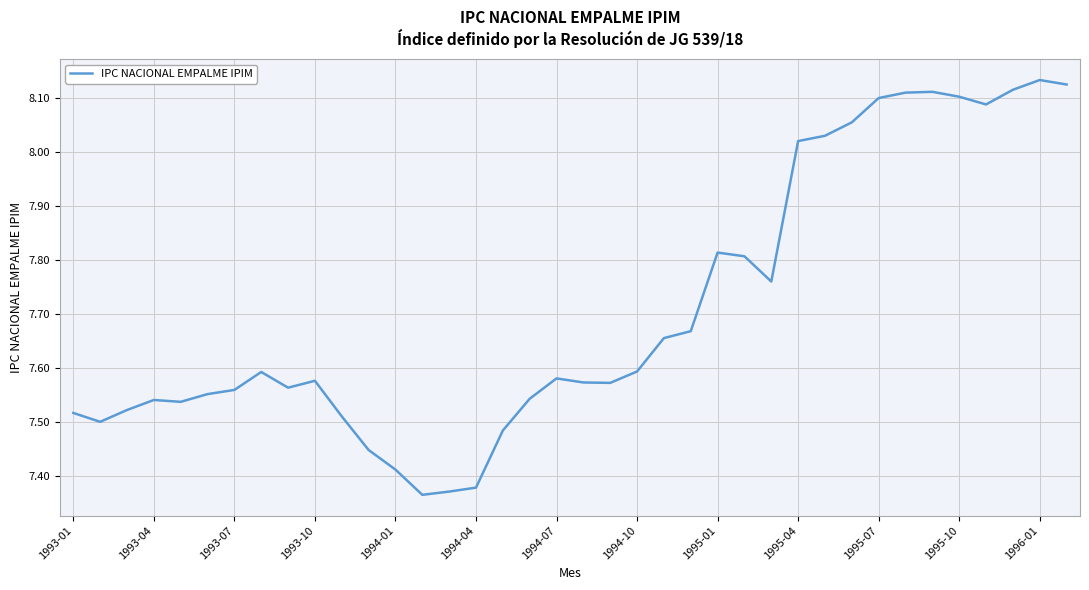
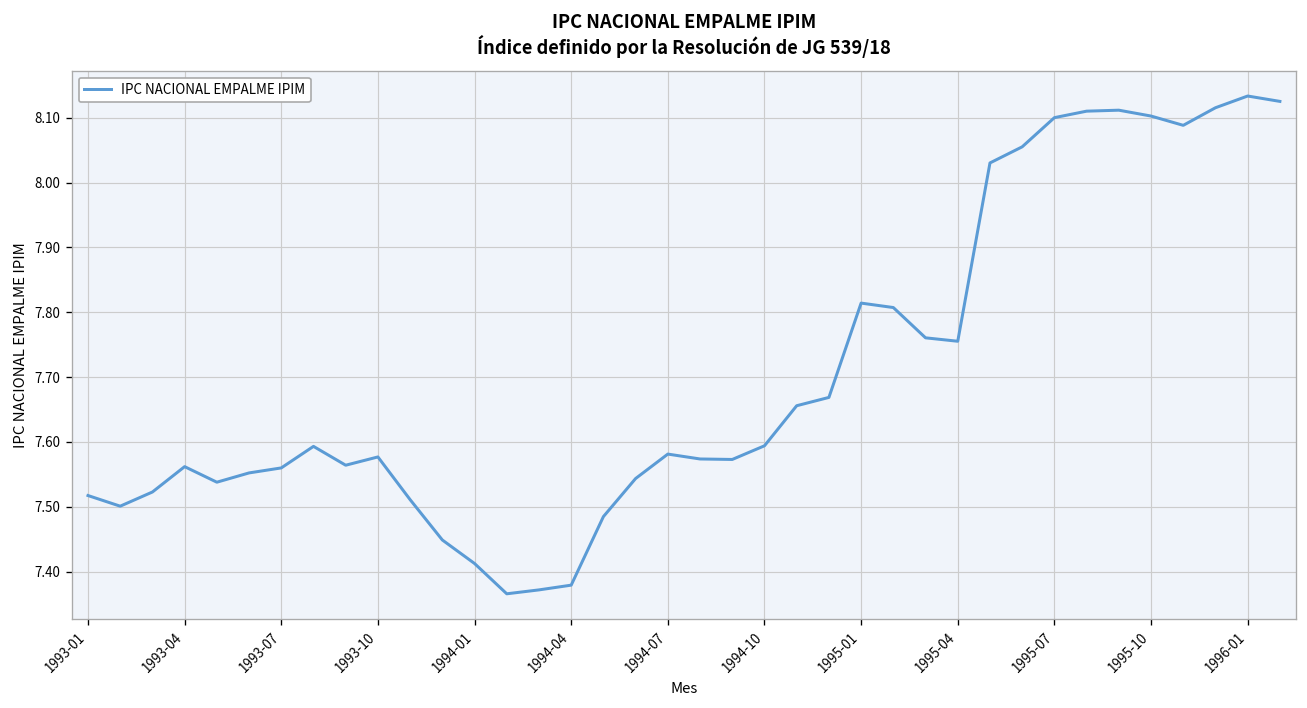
1993-04: 7.54 -> 7.56
1995-04: 8.02 -> 7.76
